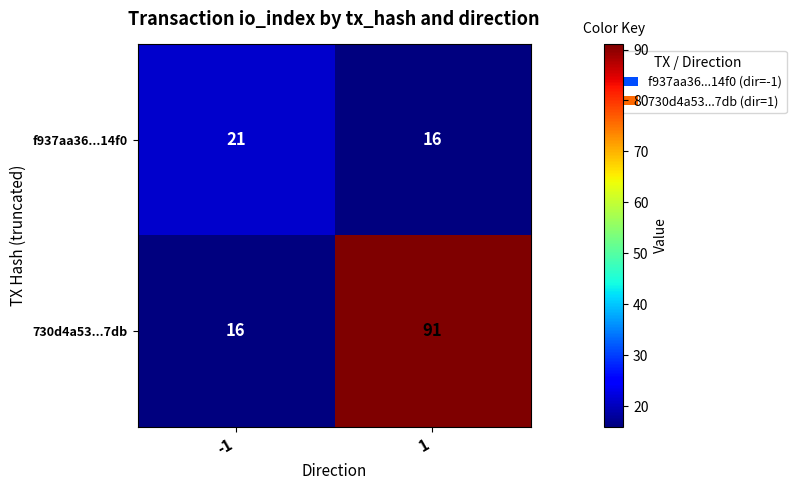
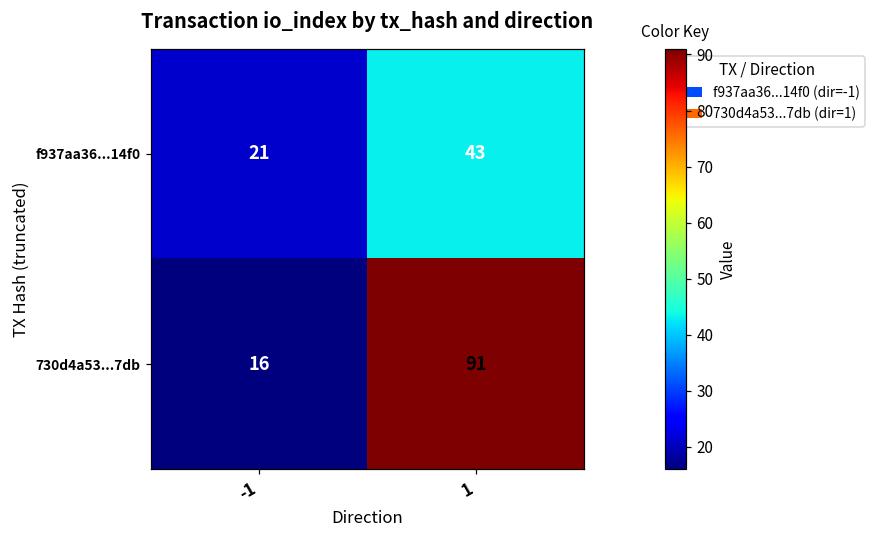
f937aa36...14f0, 1: 16 -> 43
